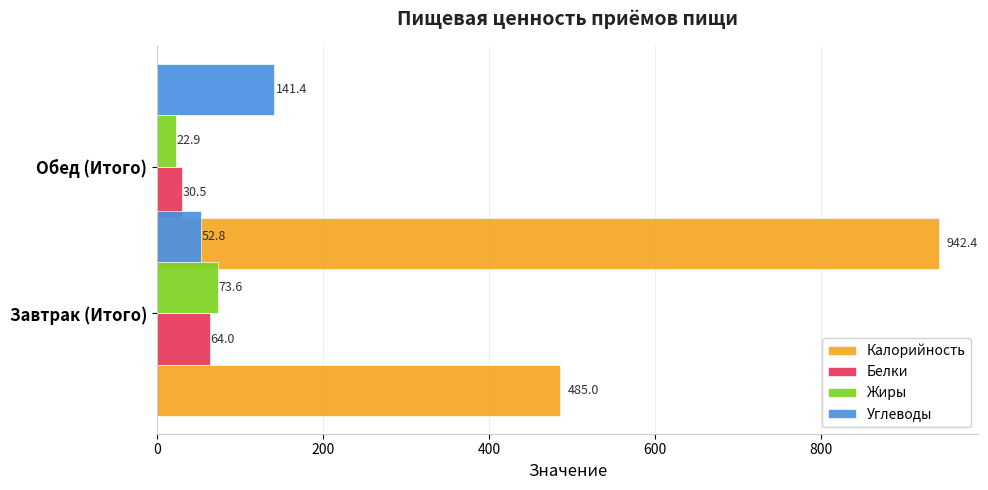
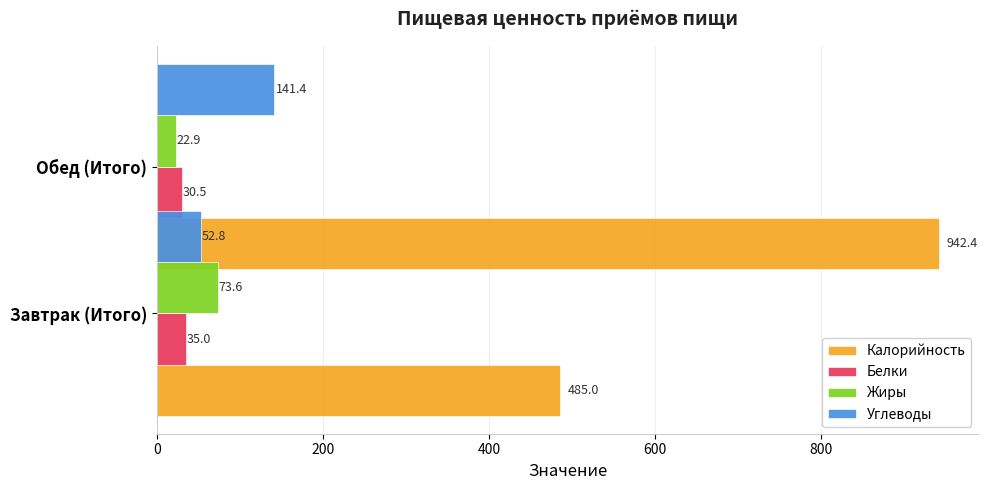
Белки, Завтрак (Итого): 64.0 -> 35.0
